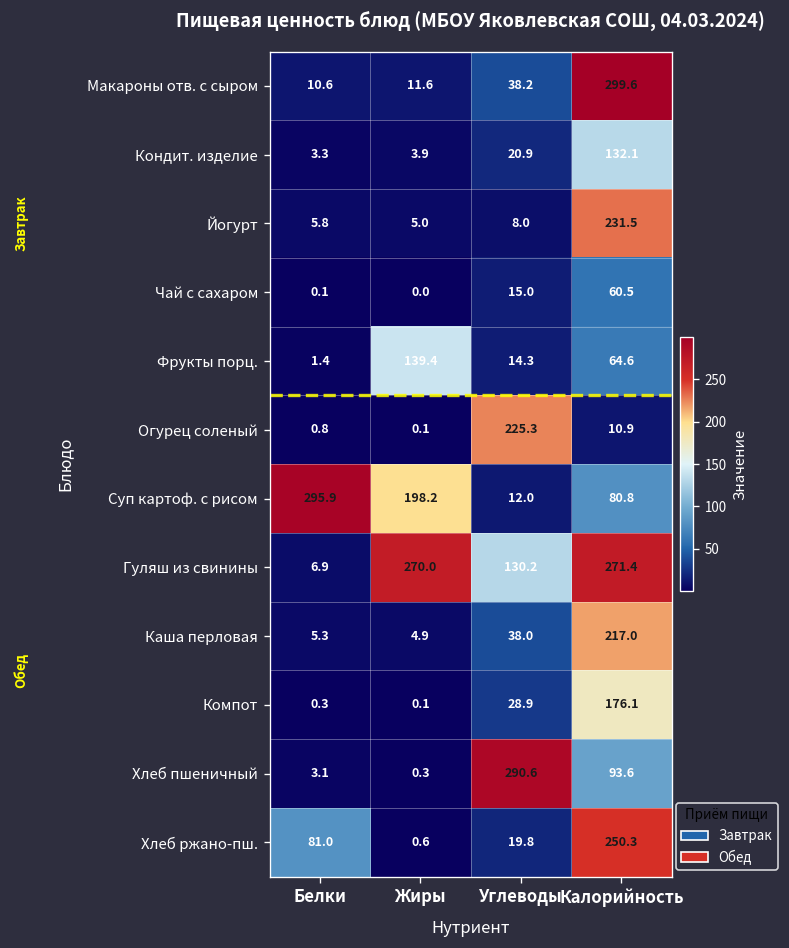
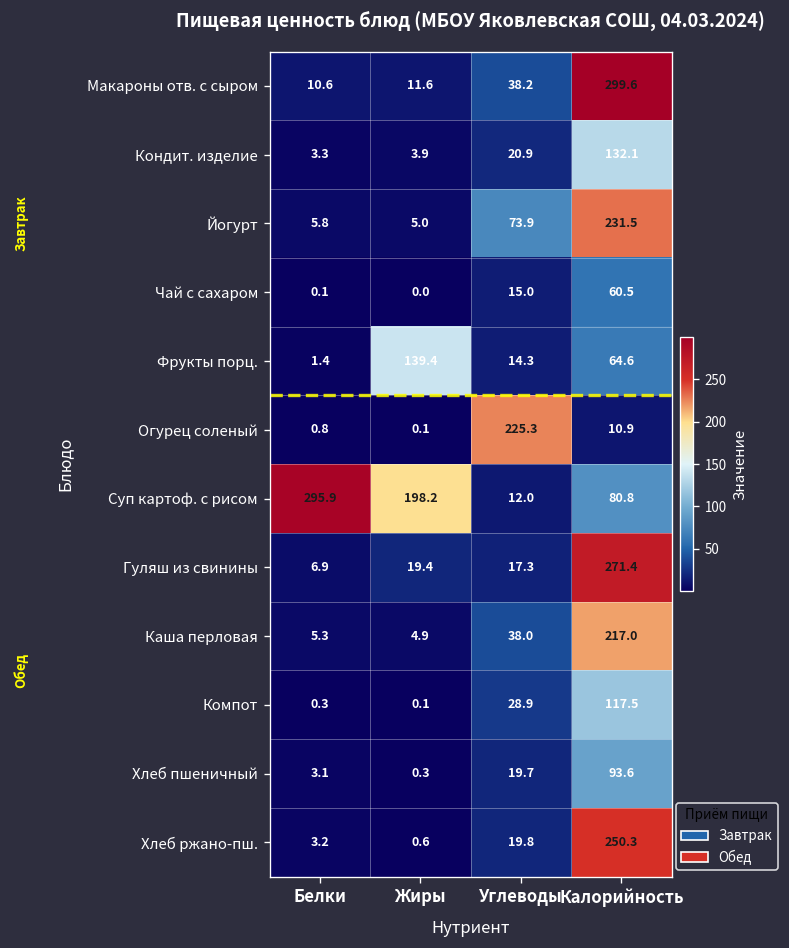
Йогурт, Углеводы: 8.0 -> 73.9
Гуляш из свинины, Жиры: 270.0 -> 19.4
Гуляш из свинины, Углеводы: 130.2 -> 17.3
Компот, Калорийность: 176.1 -> 117.5
Хлеб пшеничный, Углеводы: 290.6 -> 19.7
Хлеб ржано-пш., Белки: 81.0 -> 3.2
